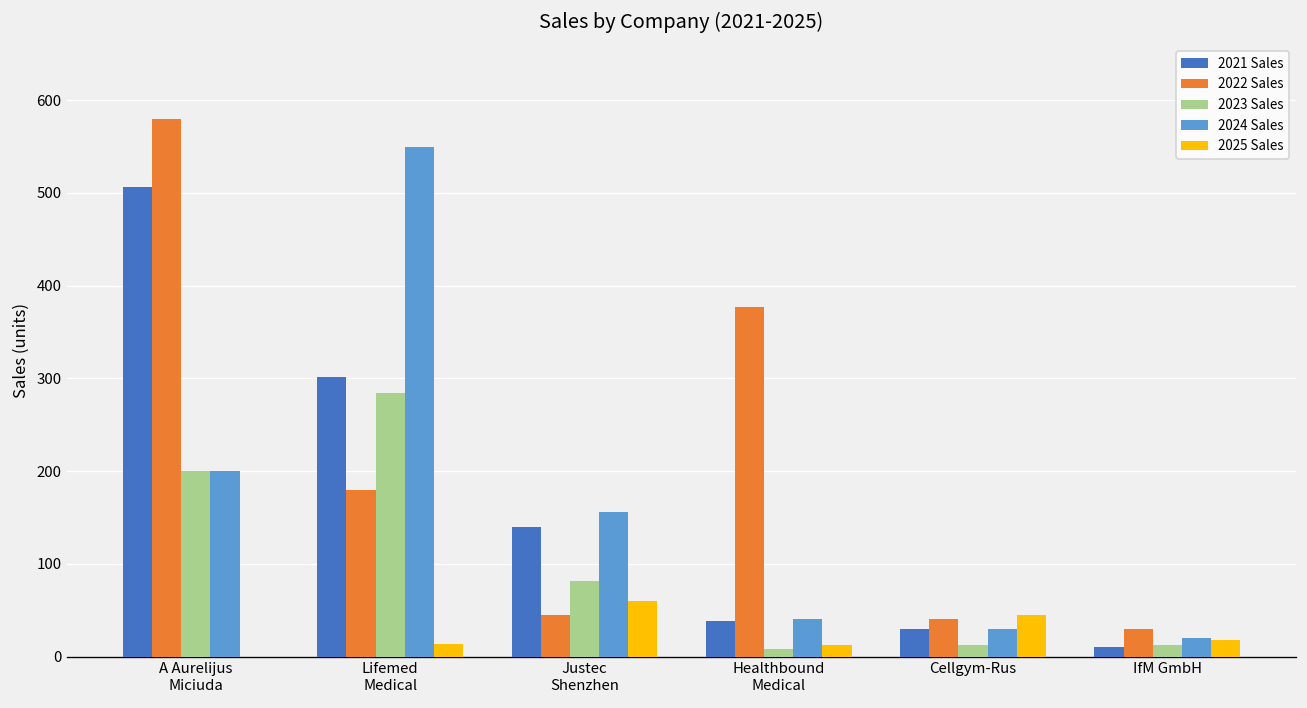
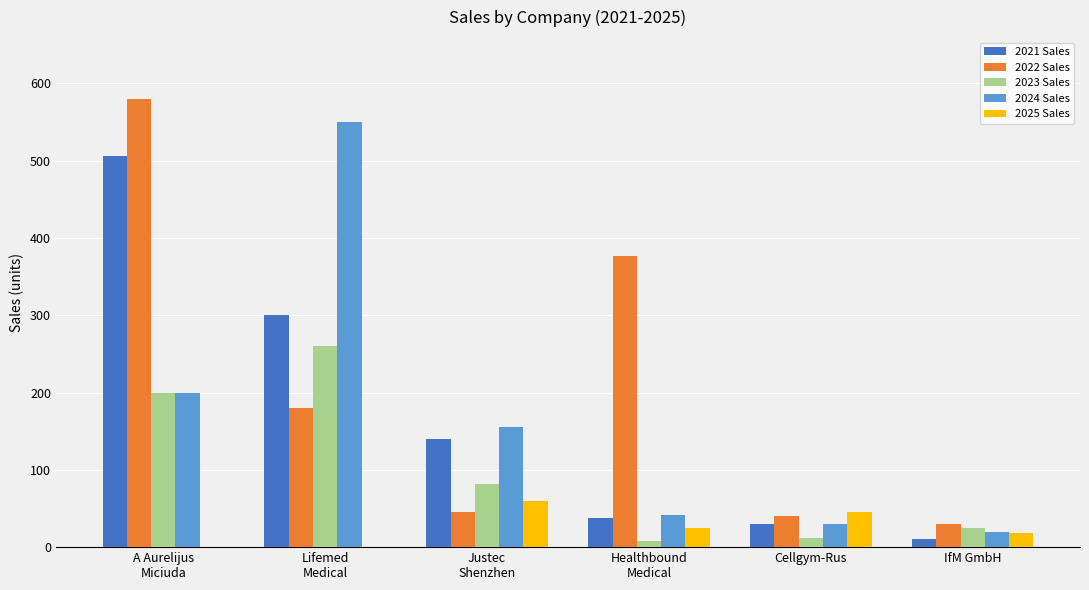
2023 Sales, Lifemed Medical: 280 -> 260
2025 Sales, Lifemed Medical: 10 -> 0
2025 Sales, Healthbound Medical: 10 -> 30
2023 Sales, IfM GmbH: 10 -> 30
